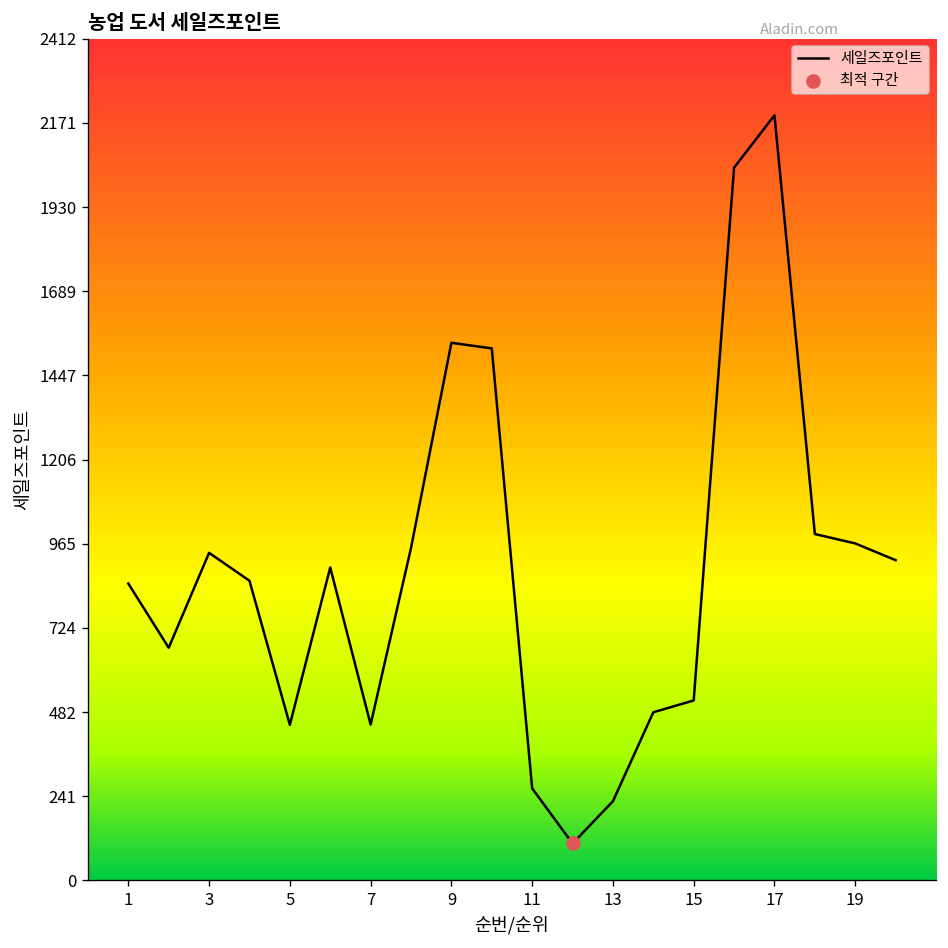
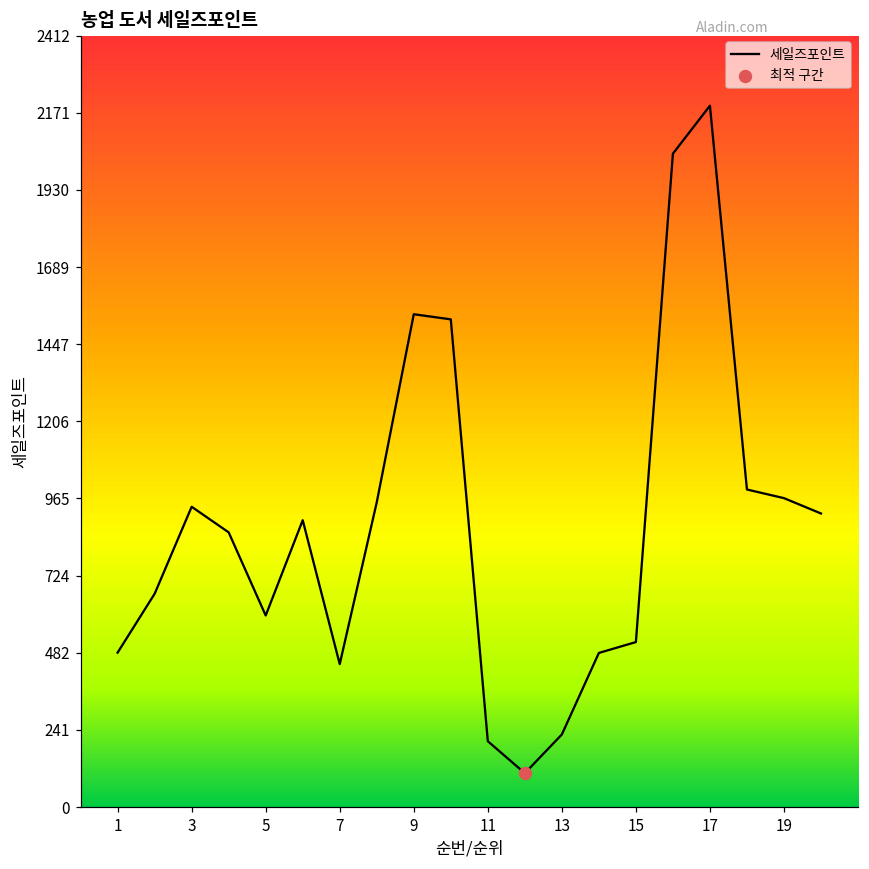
세일즈포인트, 1: 850 -> 480
세일즈포인트, 5: 450 -> 600
세일즈포인트, 11: 260 -> 210
